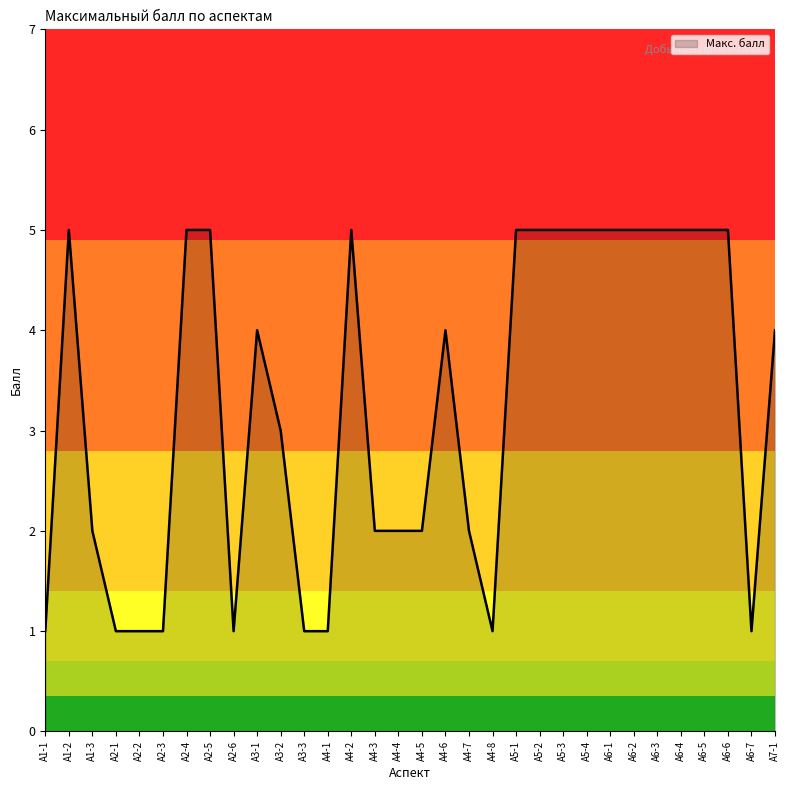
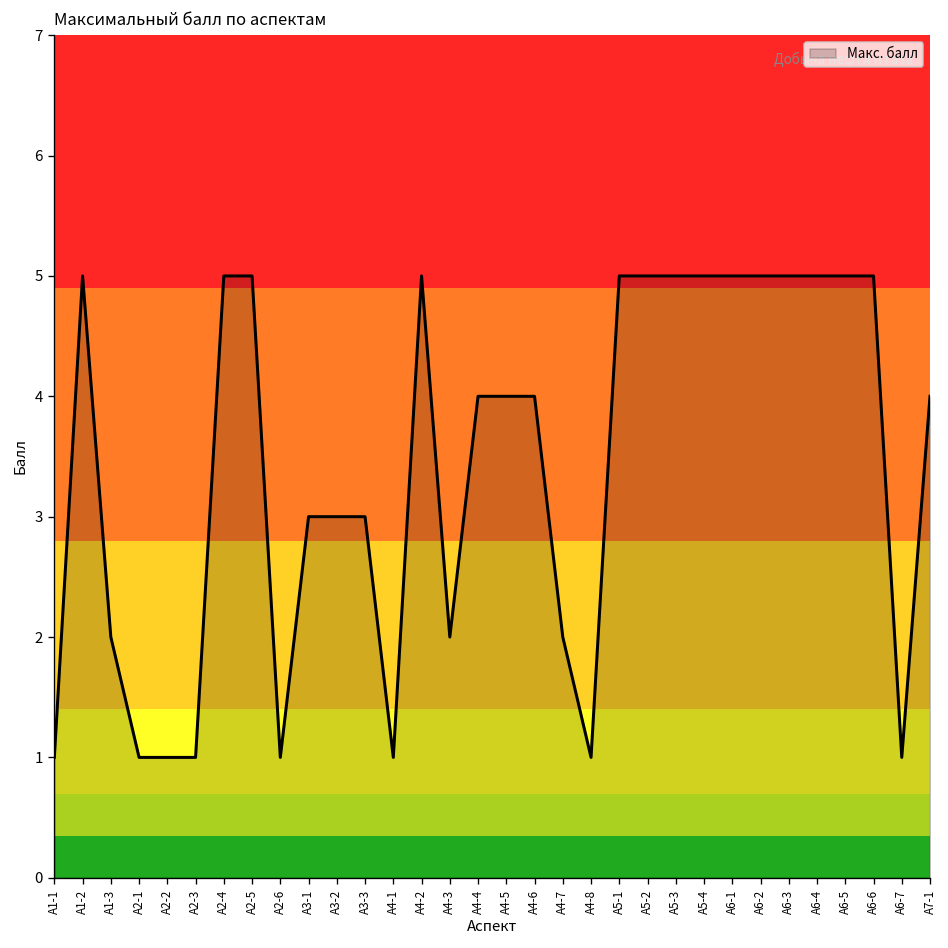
А3-1: 4 -> 3
А3-3: 1 -> 3
А4-4: 2 -> 4
А4-5: 2 -> 4
